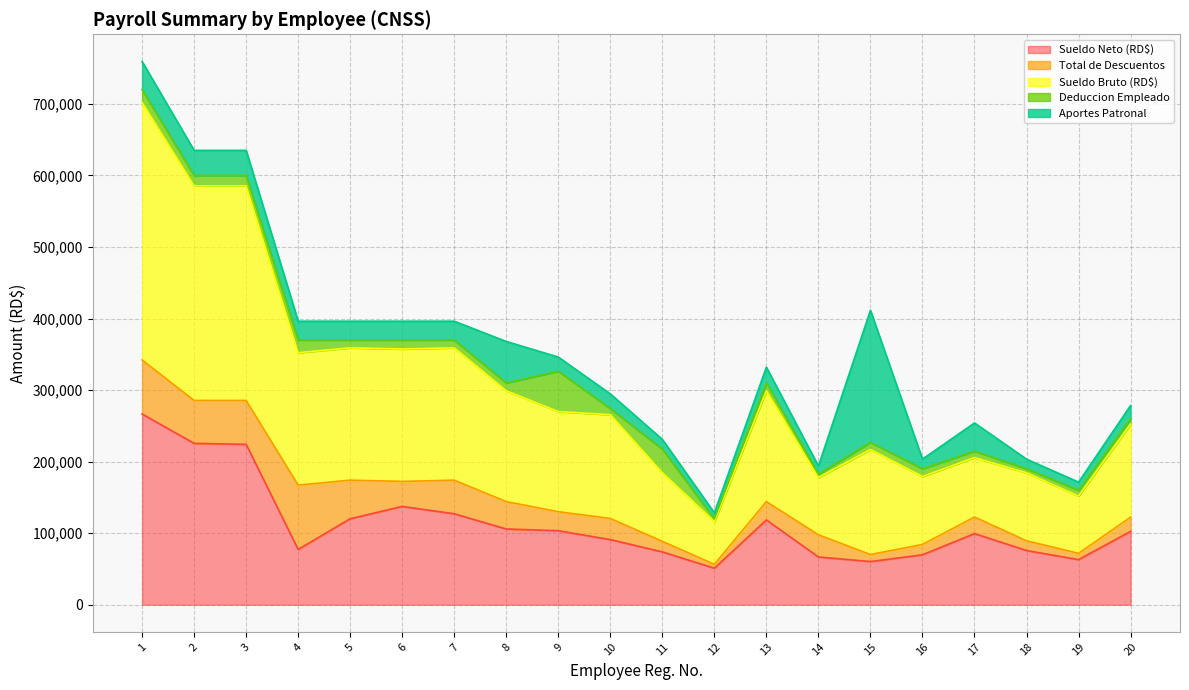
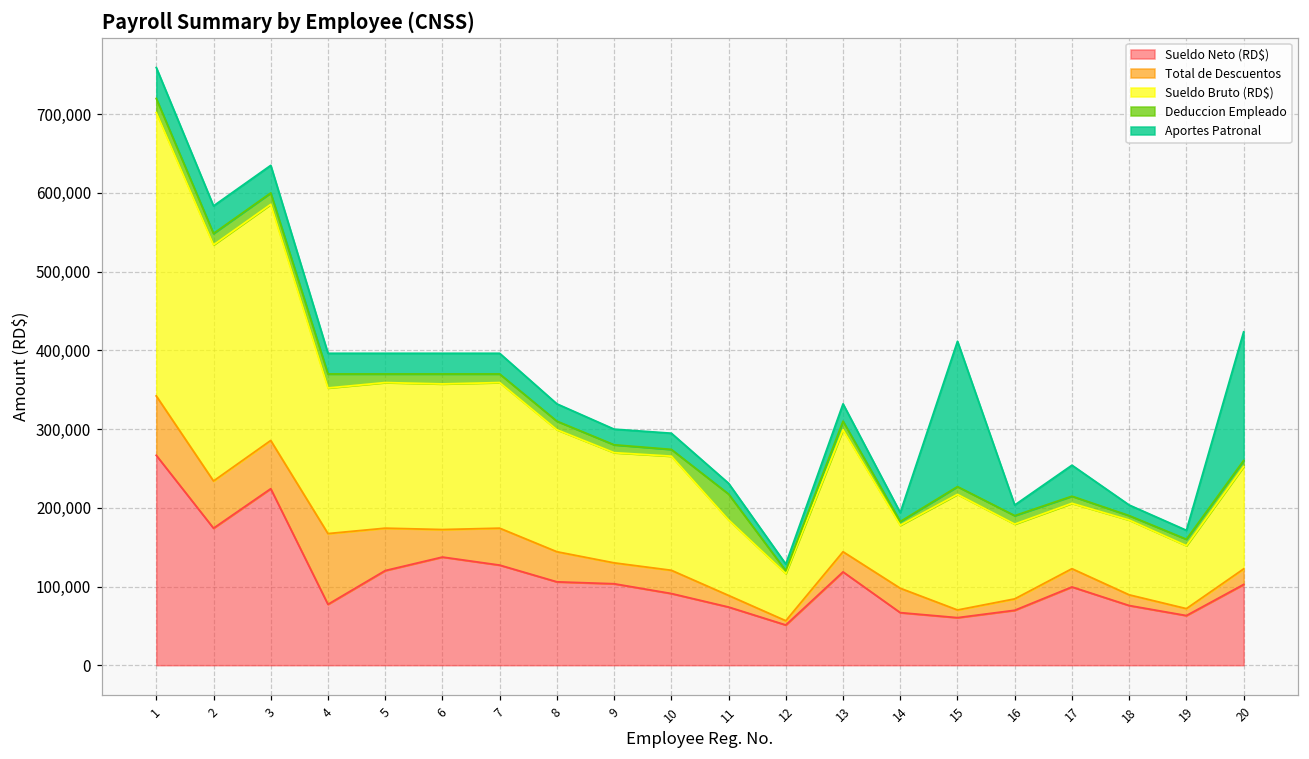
Sueldo Neto (RD$), 2: 230,000 -> 170,000
Aportes Patronal, 8: 60,000 -> 20,000
Deduccion Empleado, 9: 60,000 -> 10,000
Aportes Patronal, 20: 20,000 -> 160,000
